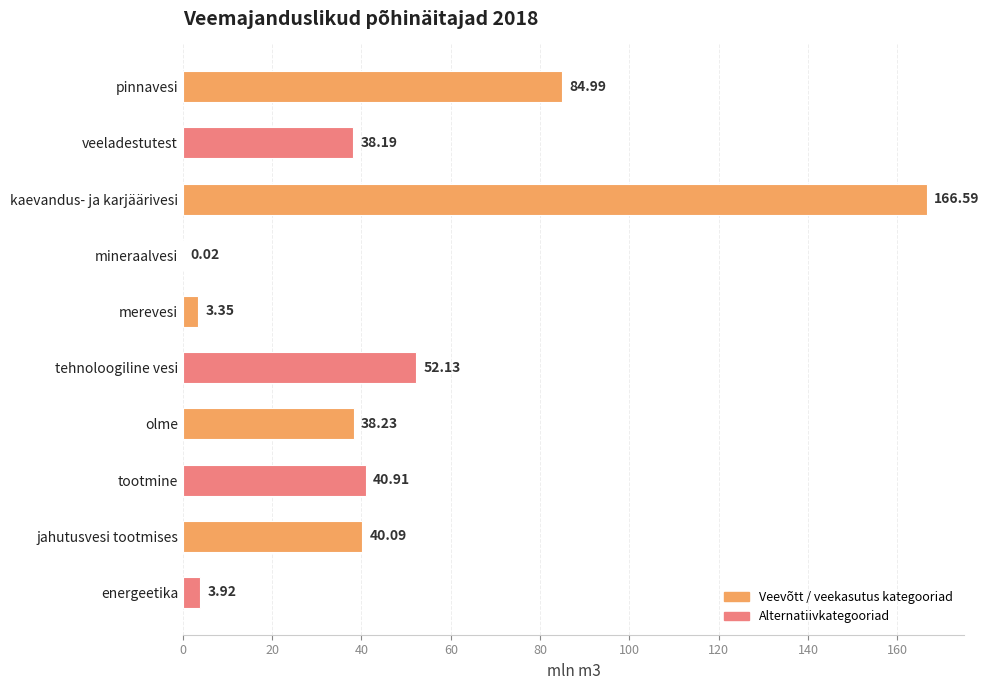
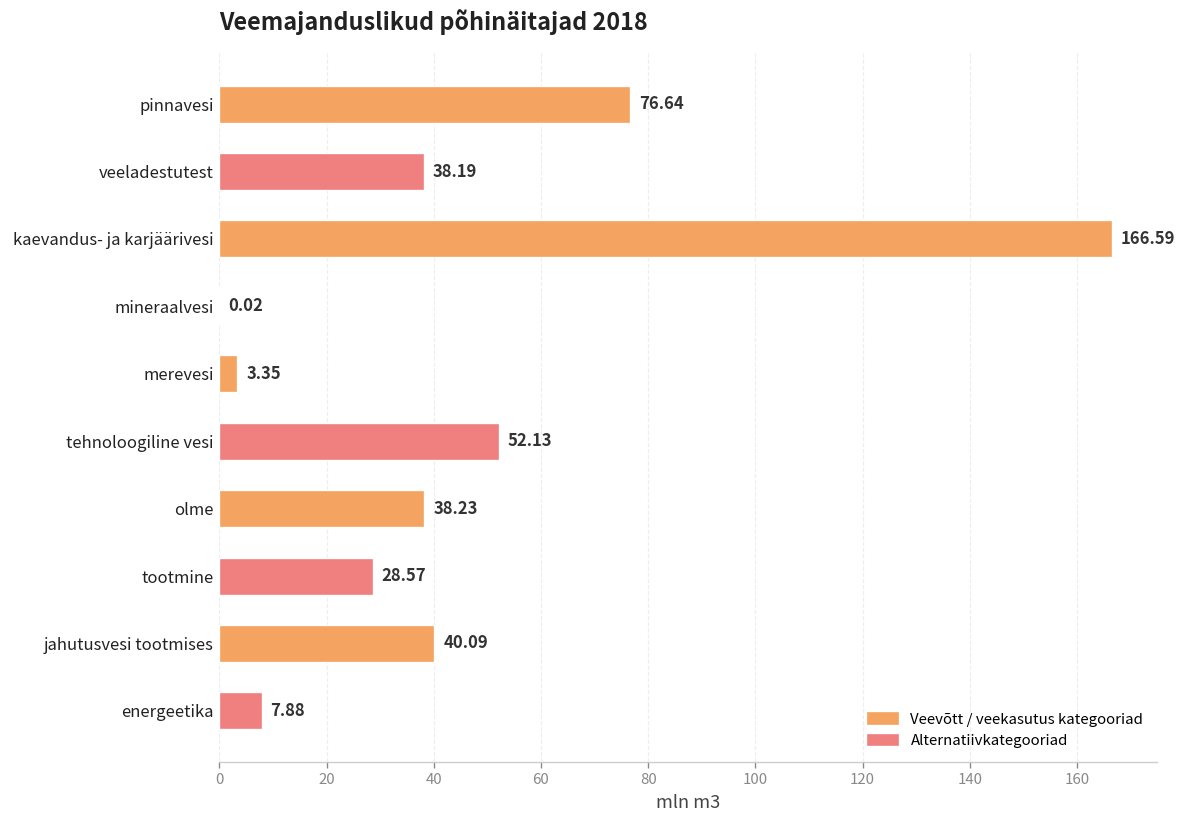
pinnavesi: 84.99 -> 76.64
tootmine: 40.91 -> 28.57
energeetika: 3.92 -> 7.88
